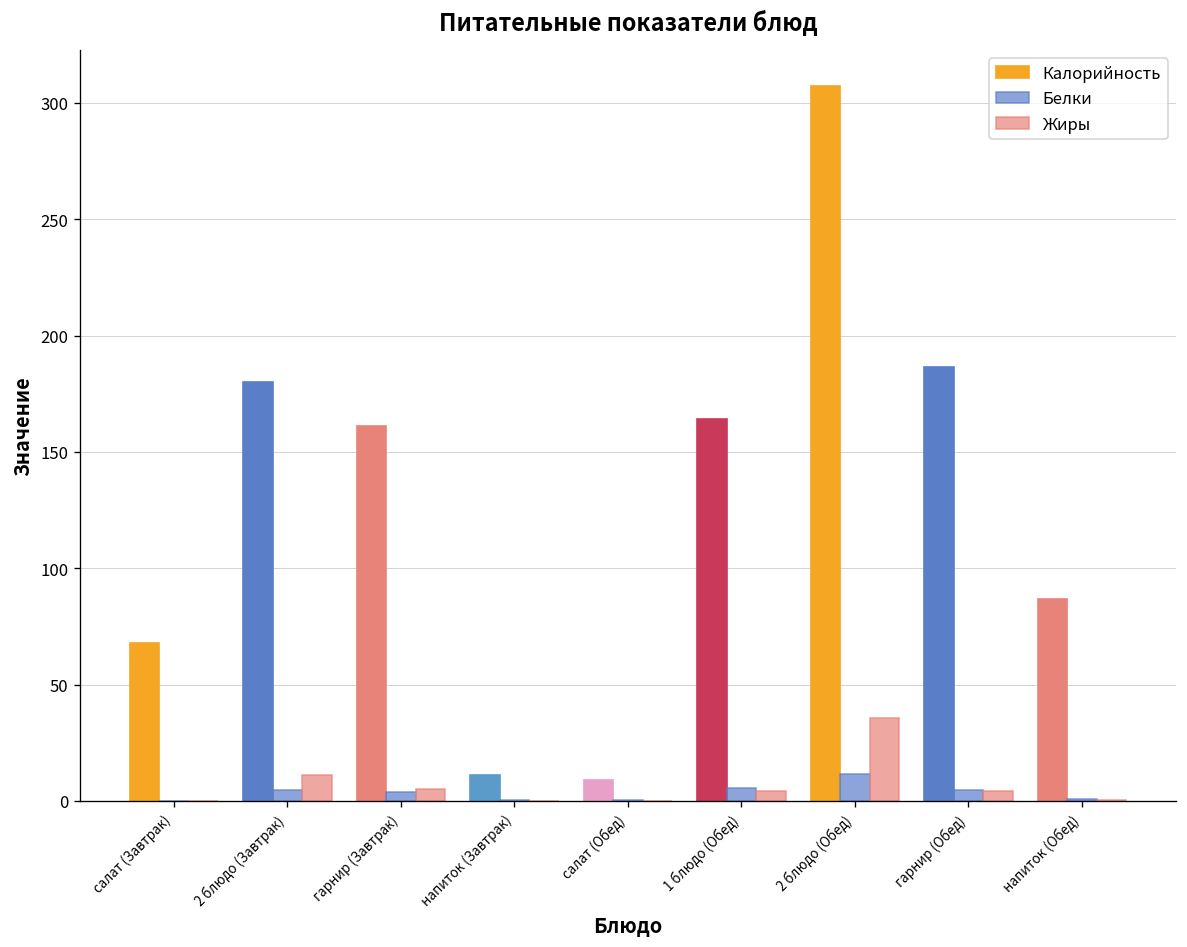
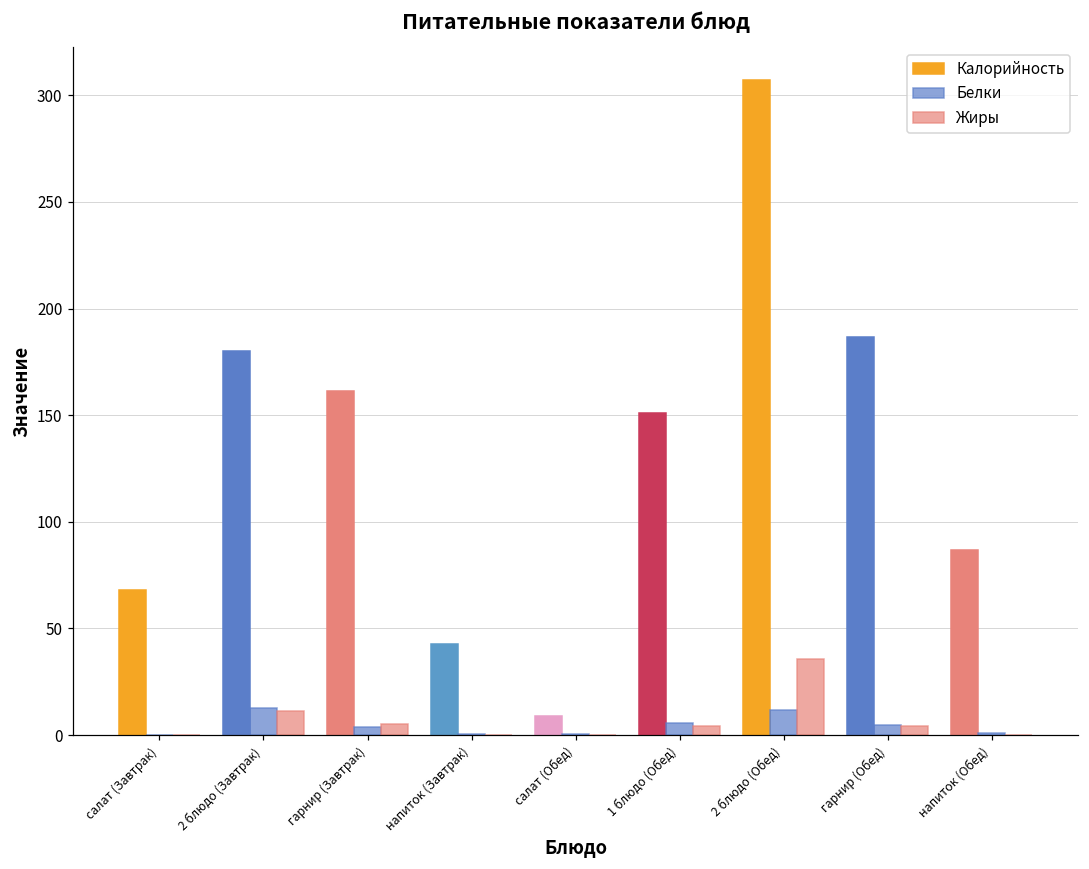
Белки, 2 блюдо (Завтрак): 5 -> 12
Калорийность, напиток (Завтрак): 11 -> 43
Калорийность, 1 блюдо (Обед): 164 -> 151
